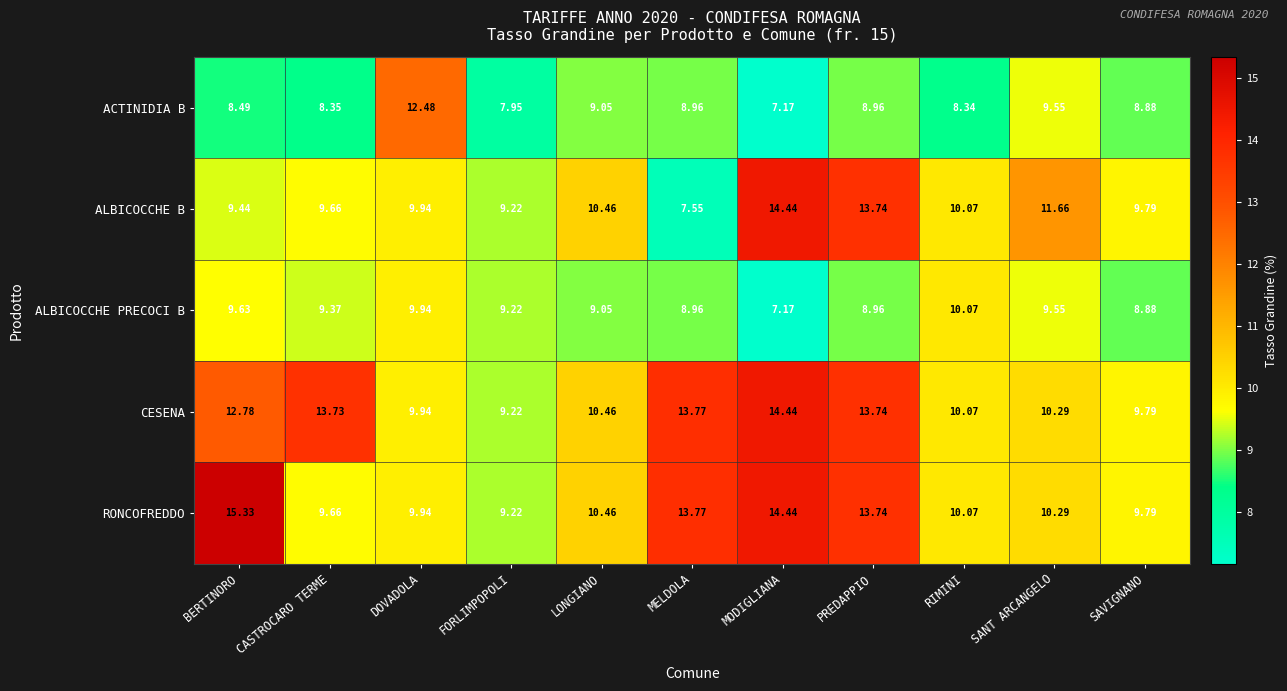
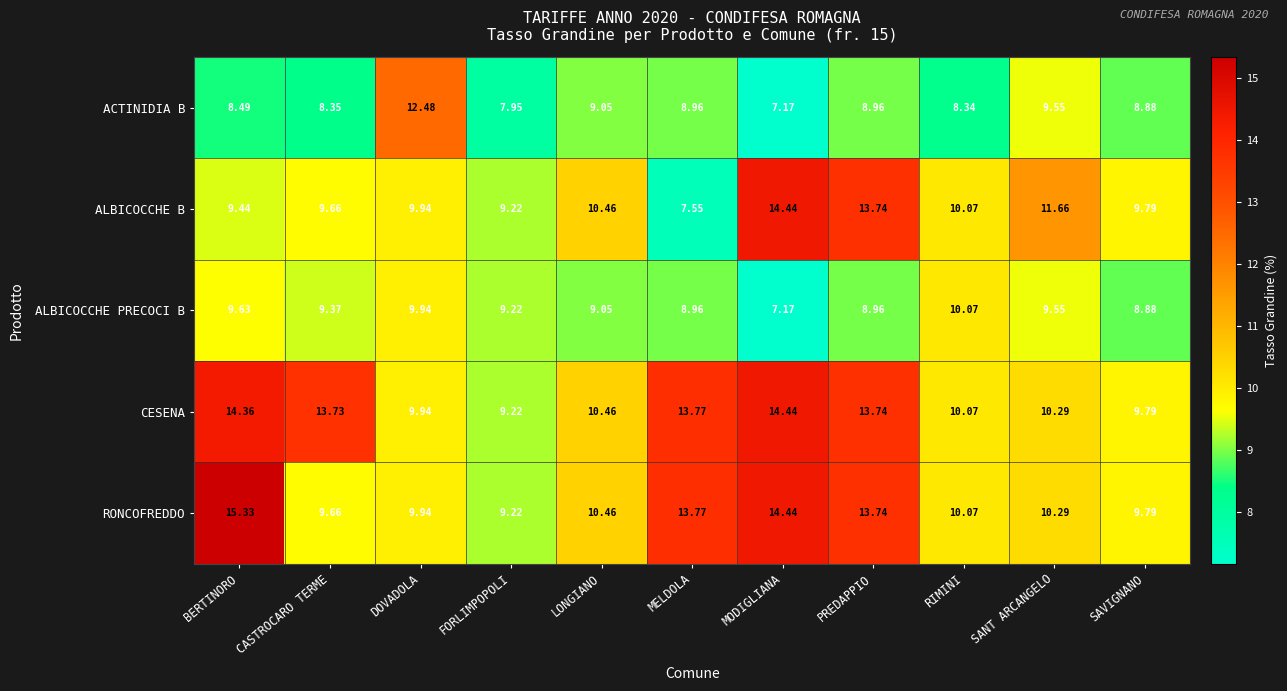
CESENA, BERTINORO: 12.78 -> 14.36
